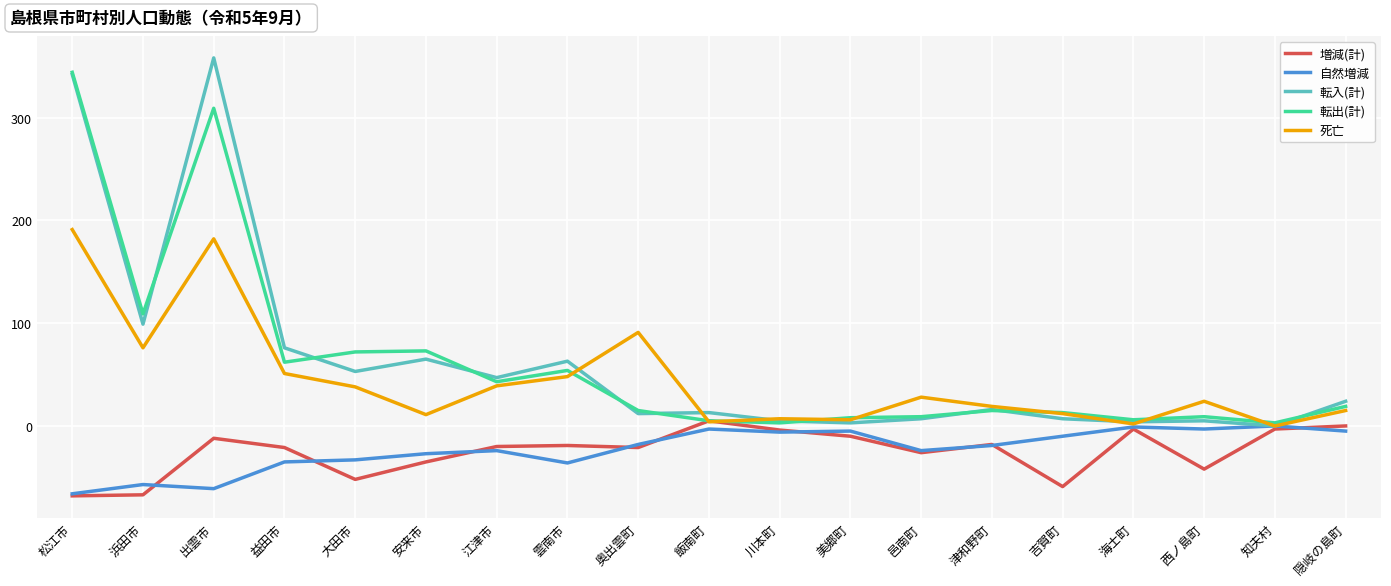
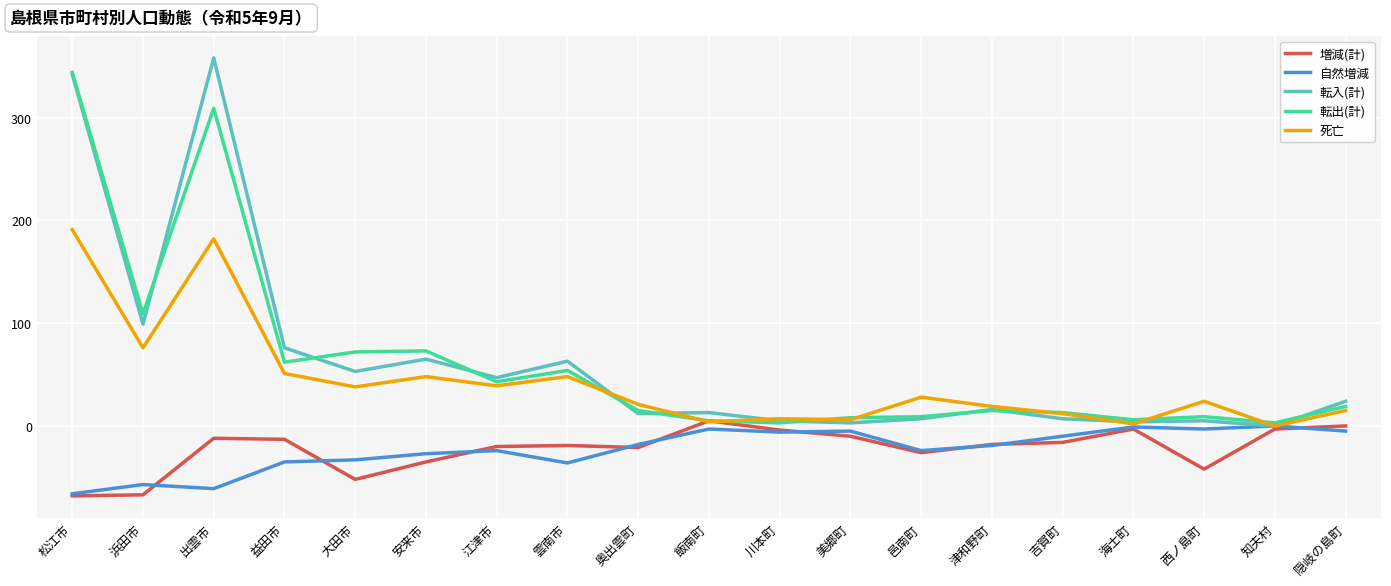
増減(計), 益田市: -21 -> -13
死亡, 安来市: 11 -> 48
死亡, 奥出雲町: 91 -> 21
増減(計), 吉賀町: -59 -> -16
